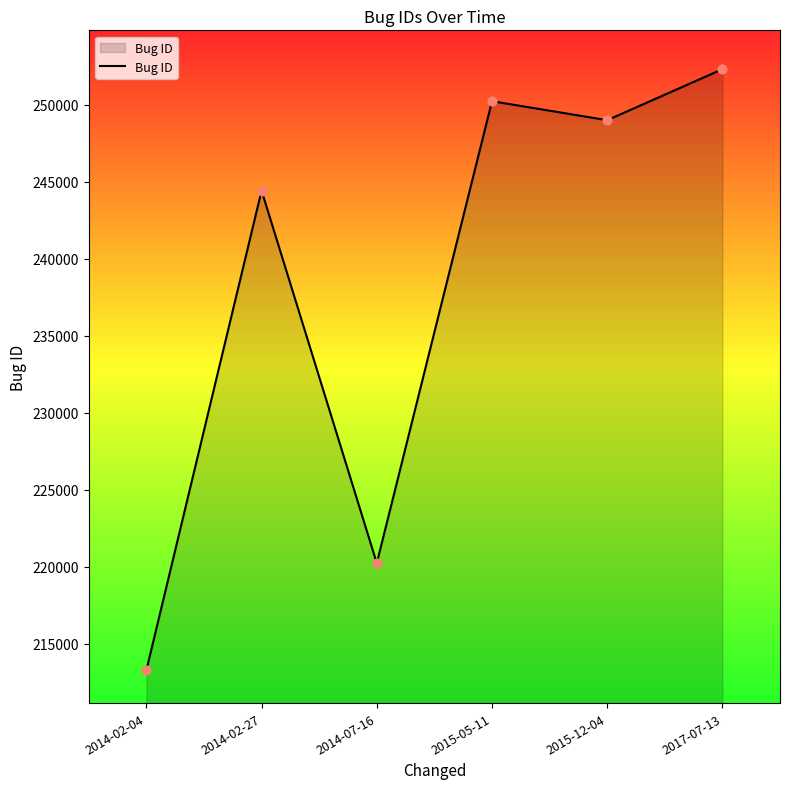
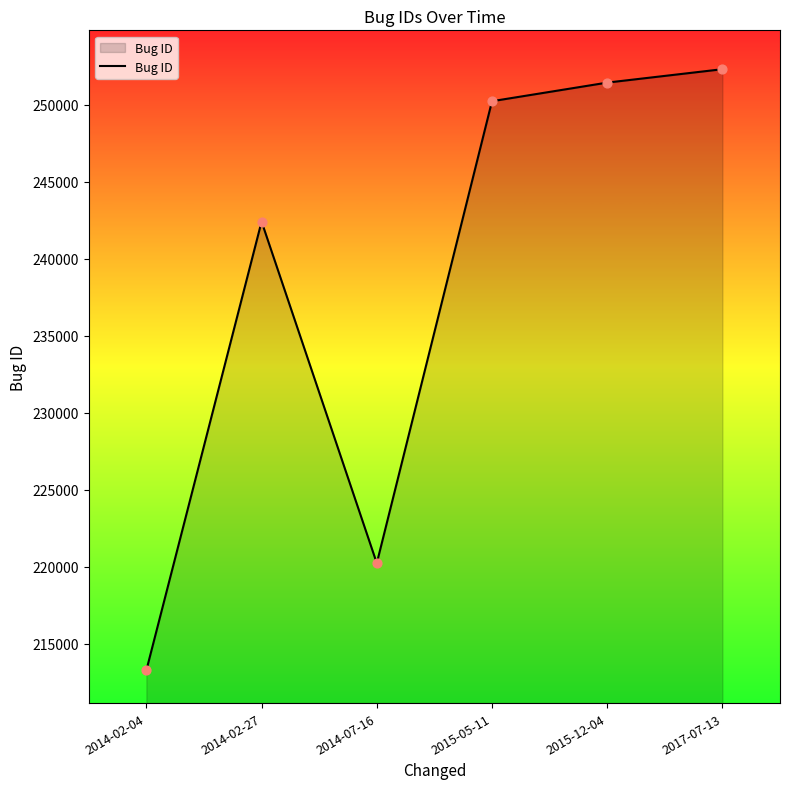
2014-02-27: 244400 -> 242400
2015-12-04: 249000 -> 251400
